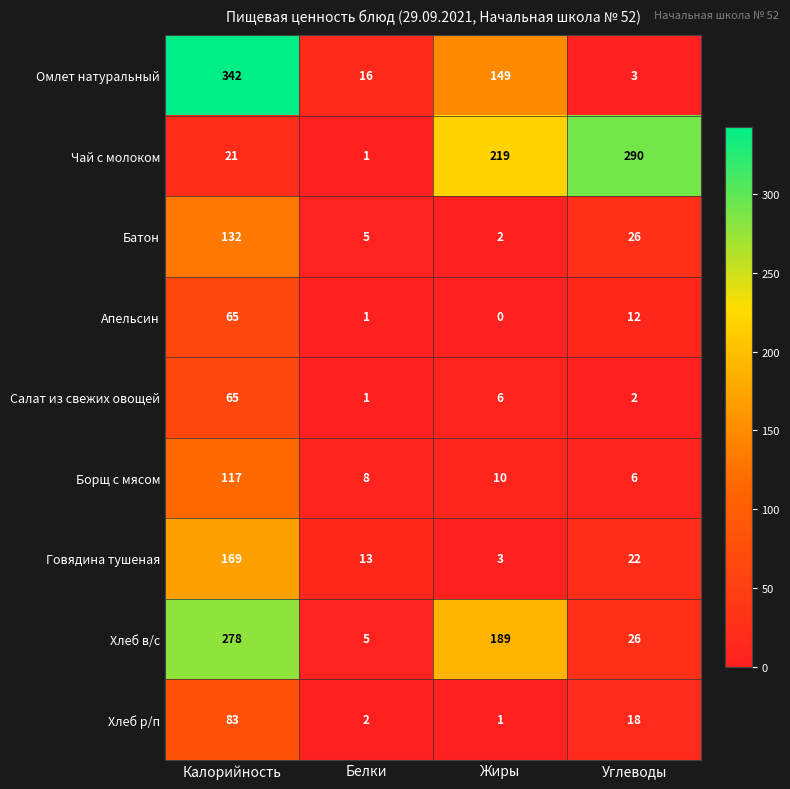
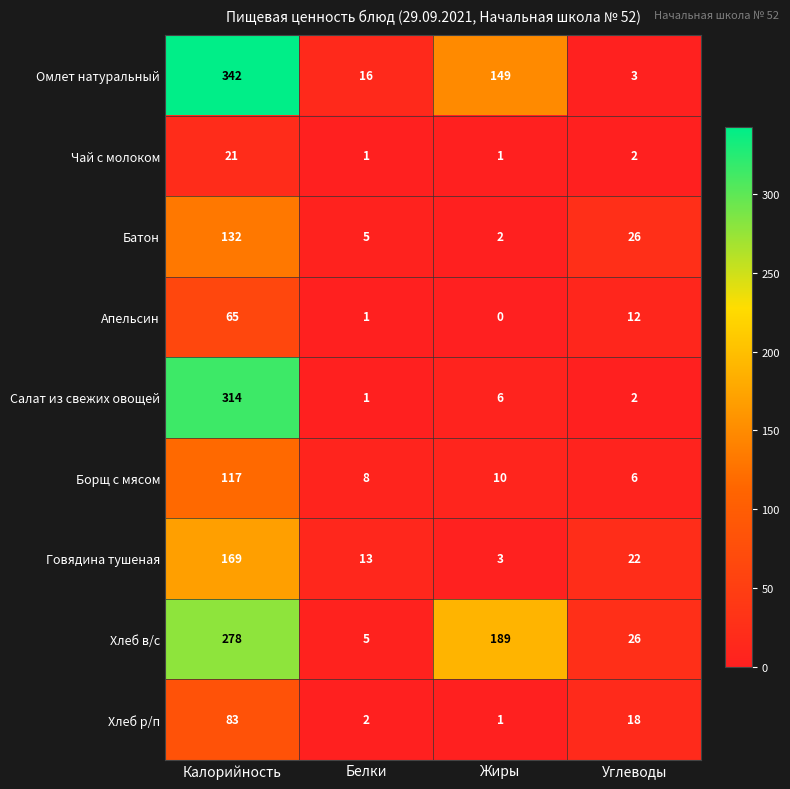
Чай с молоком, Жиры: 219 -> 1
Чай с молоком, Углеводы: 290 -> 2
Салат из свежих овощей, Калорийность: 65 -> 314
